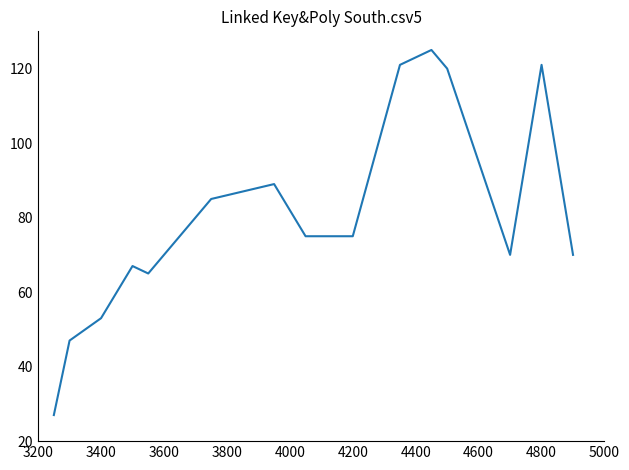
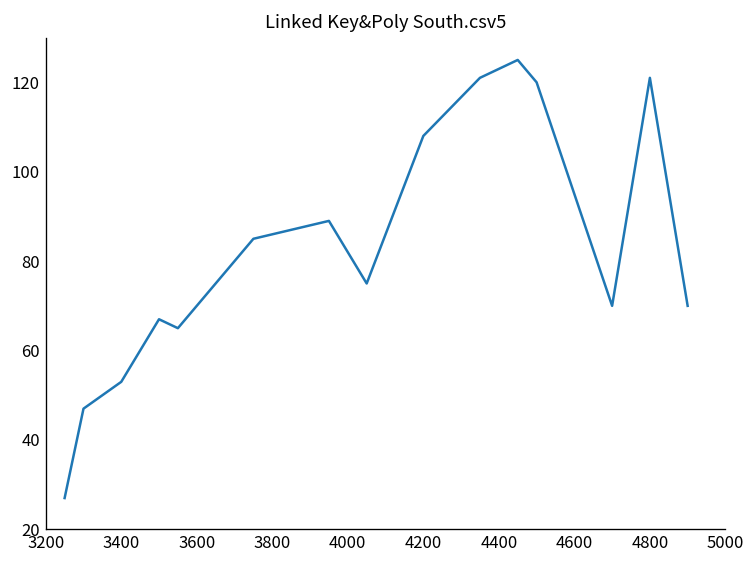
4200: 75 -> 108
